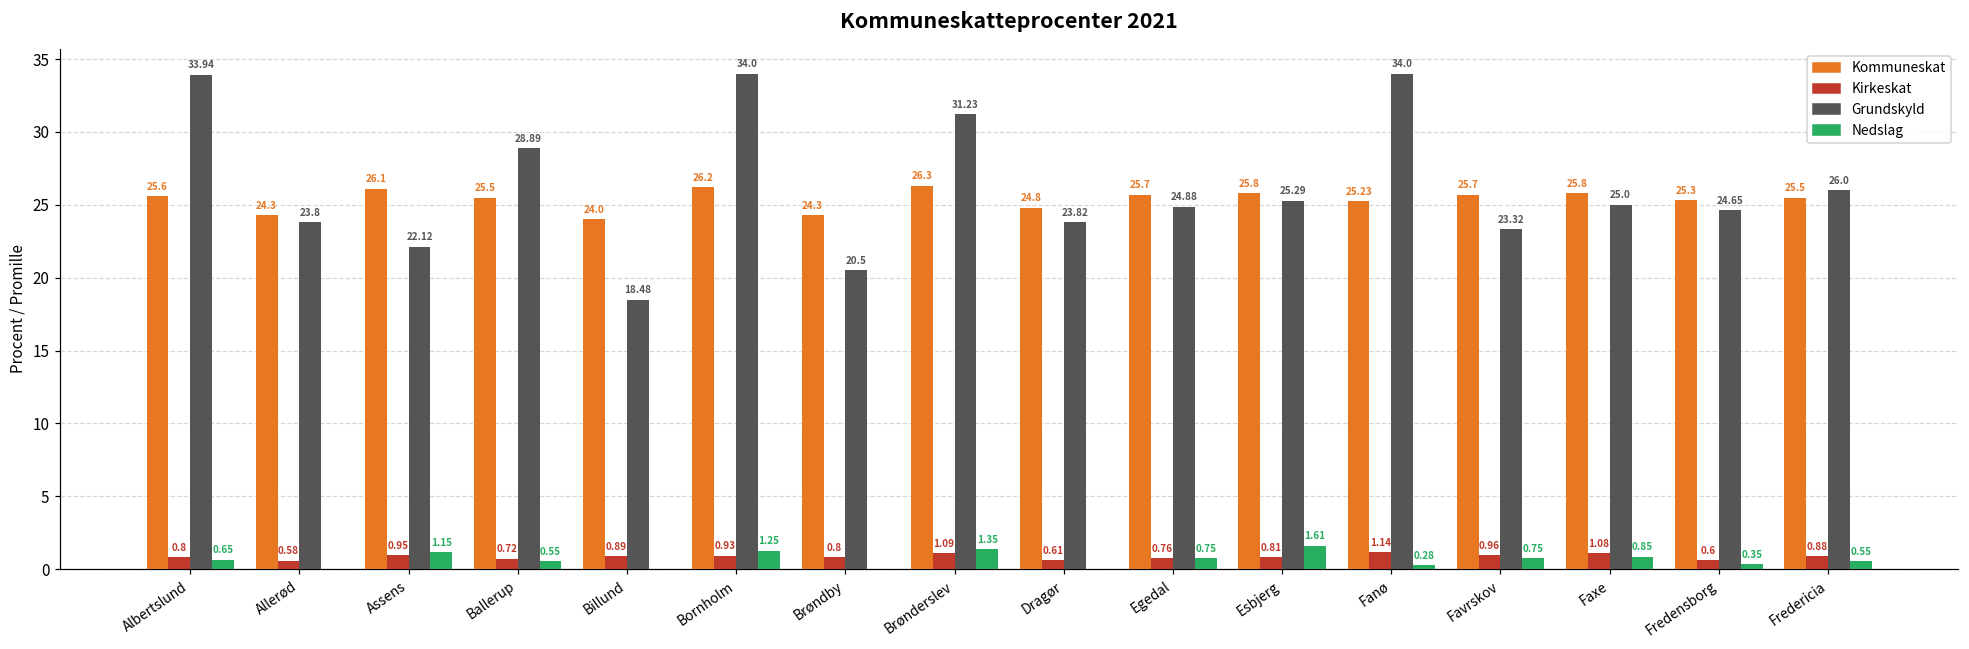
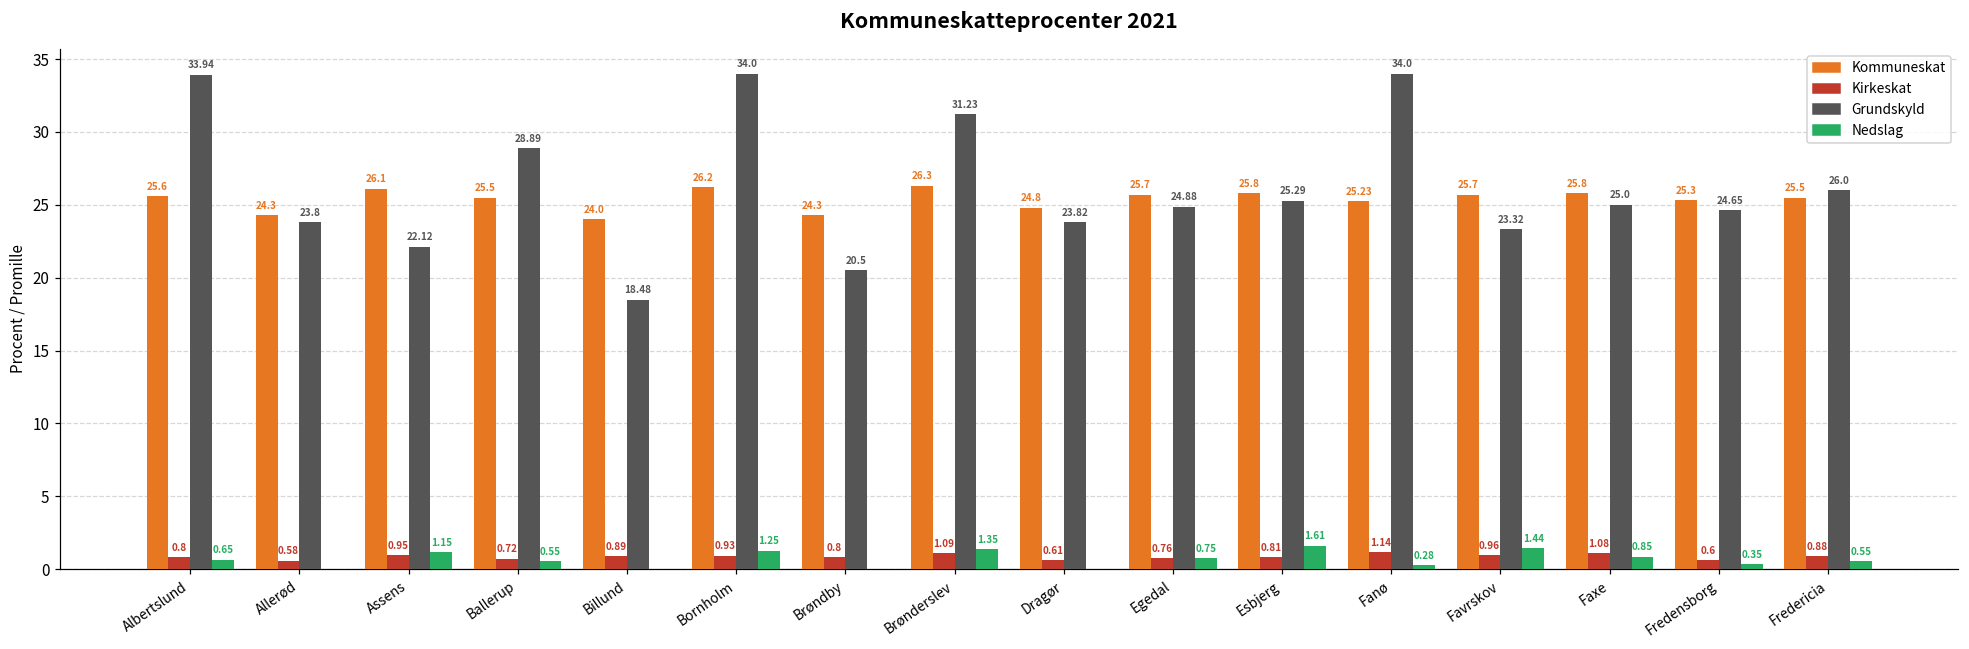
Nedslag, Favrskov: 0.75 -> 1.44
